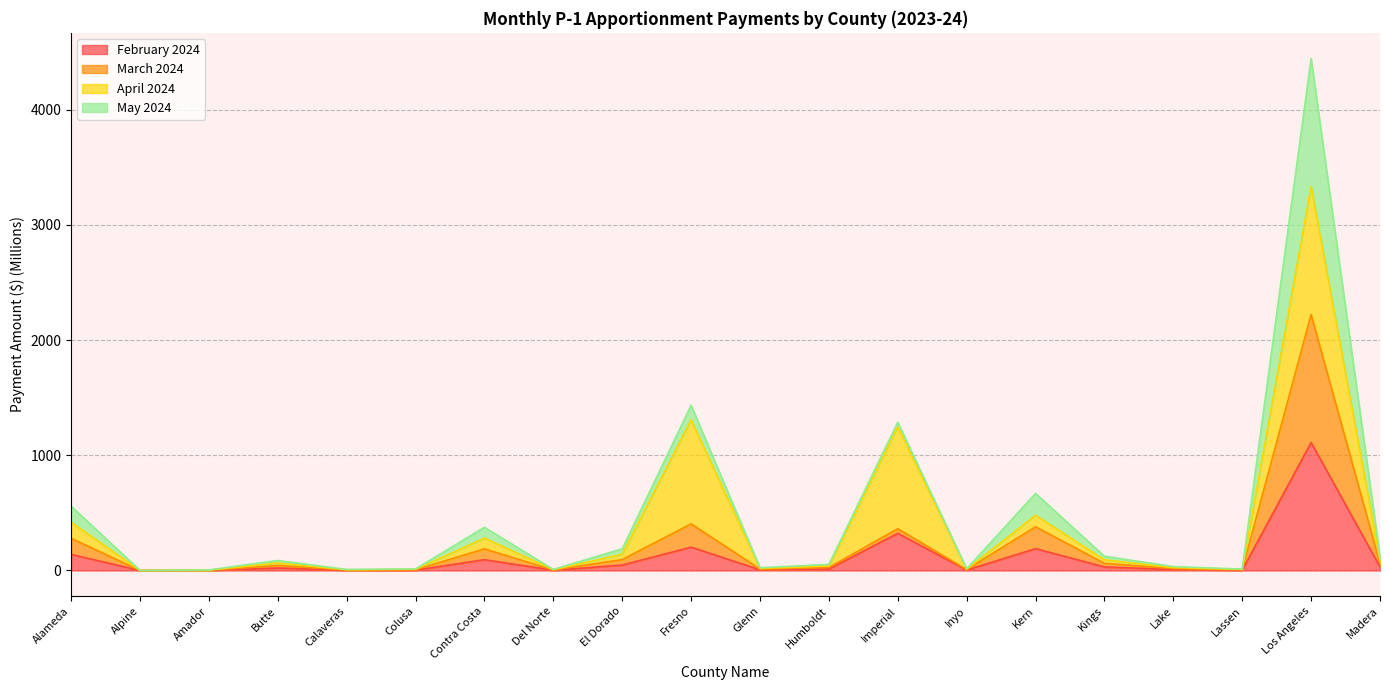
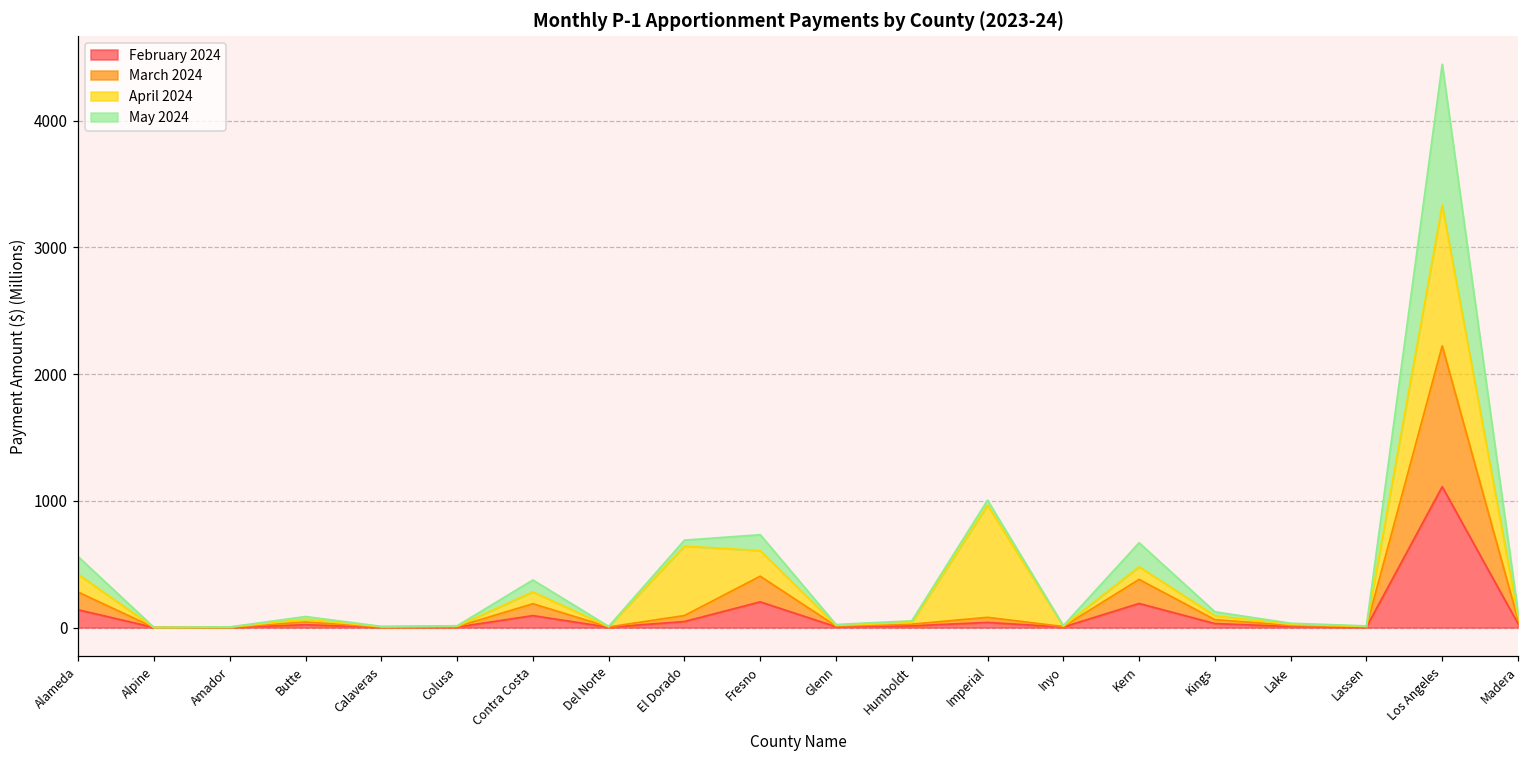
April 2024, El Dorado: 50 -> 550
April 2024, Fresno: 900 -> 200
February 2024, Imperial: 320 -> 40
